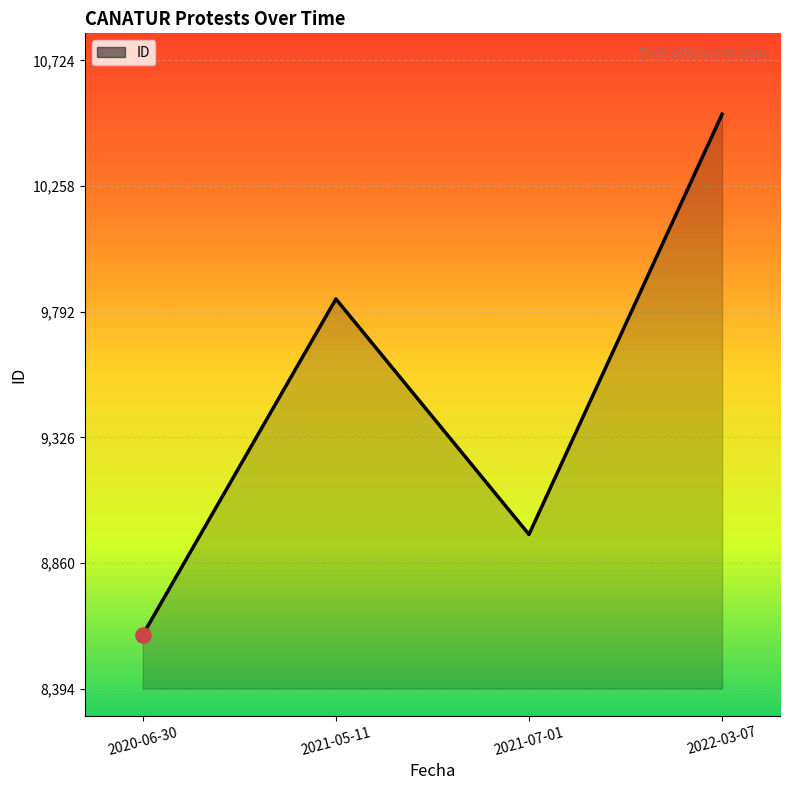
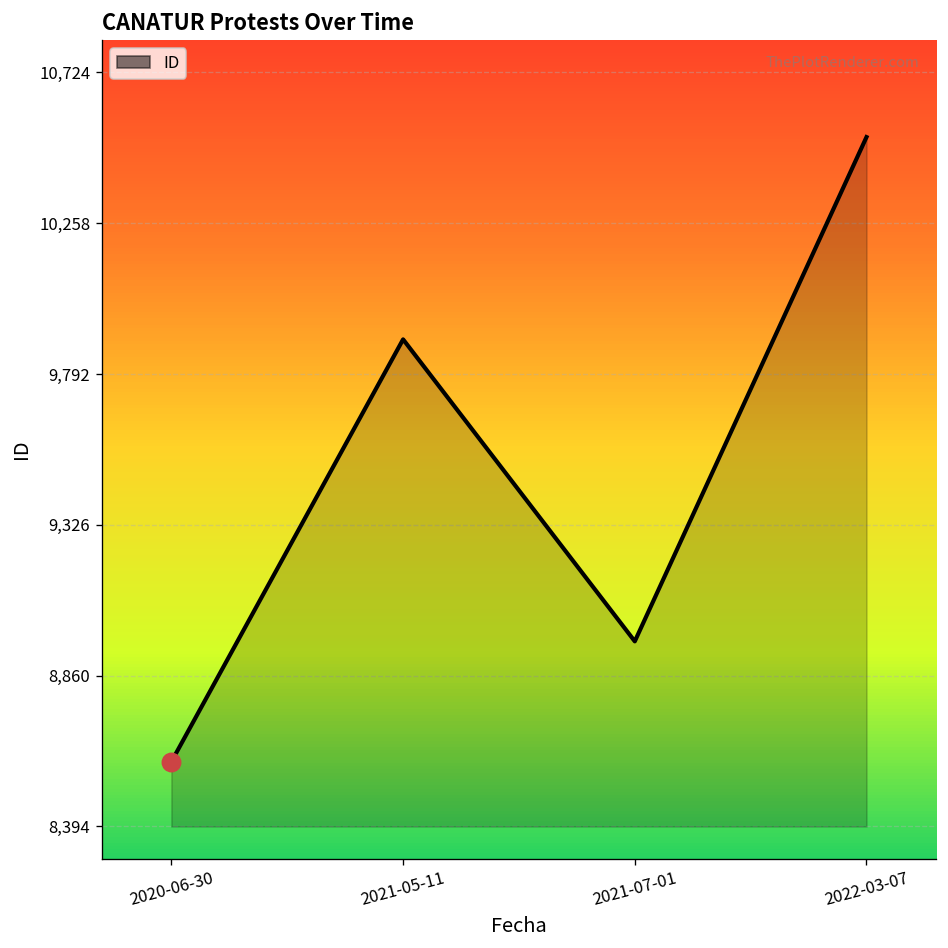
ID, 2021-05-11: 9,840 -> 9,900
